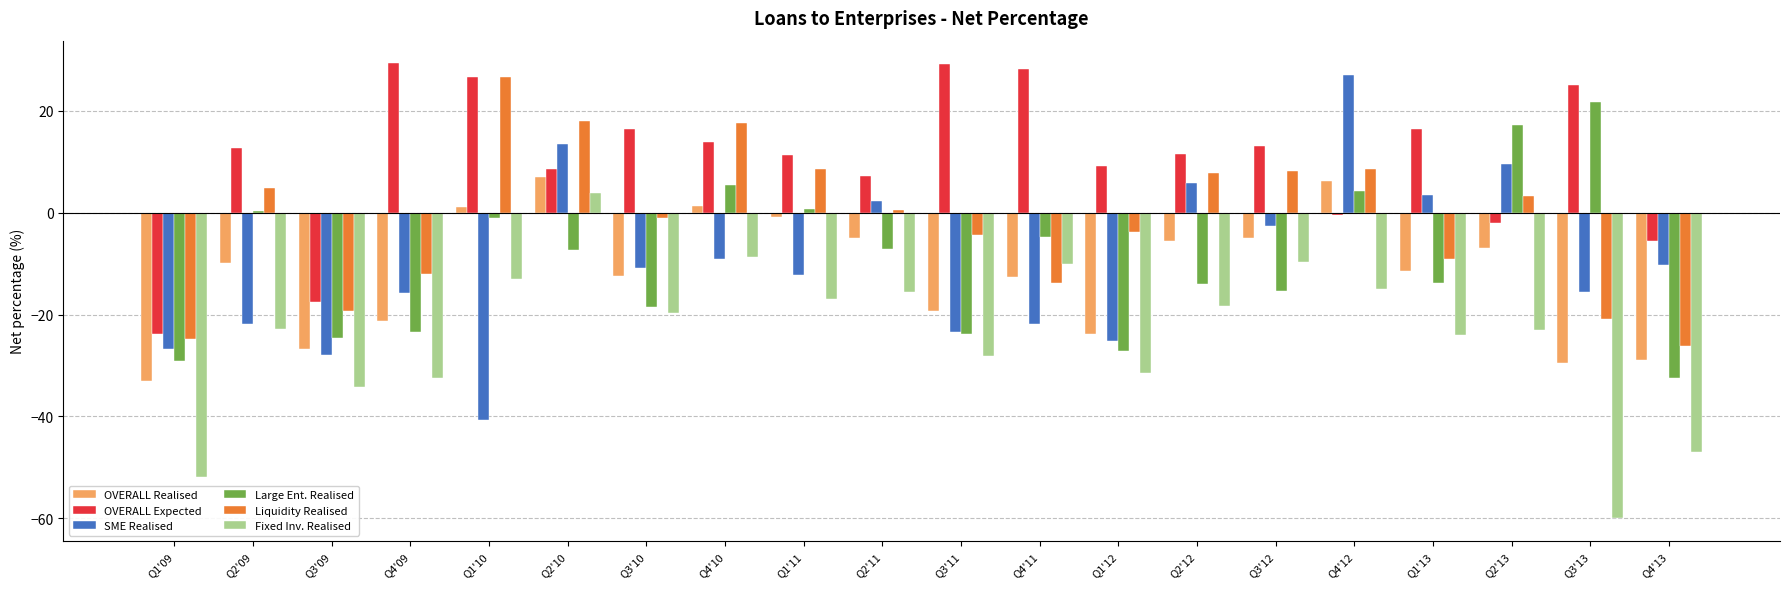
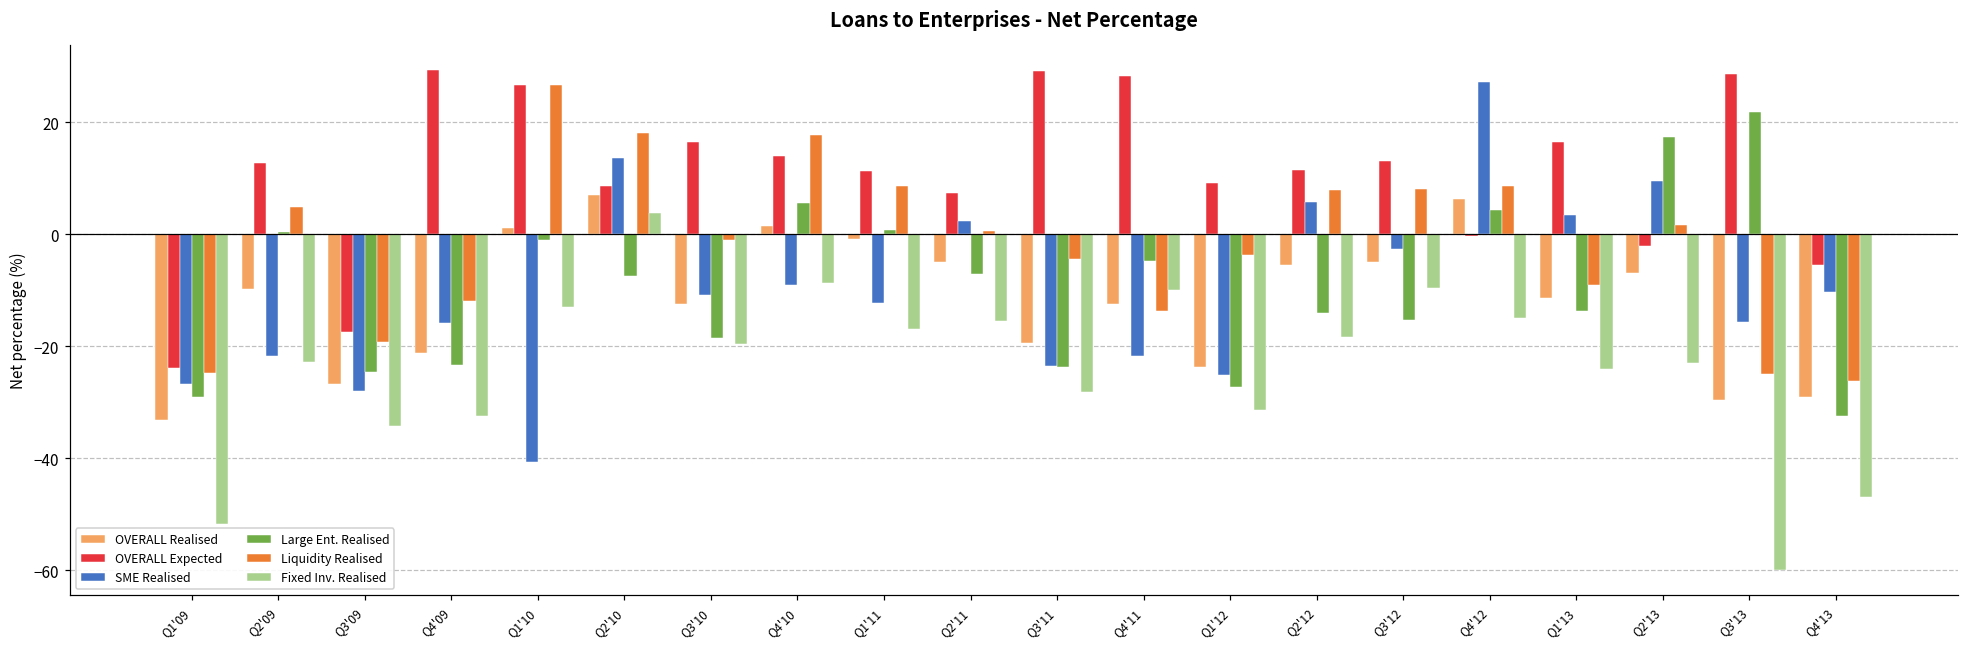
Liquidity Realised, Q2'13: 3 -> 2
OVERALL Expected, Q3'13: 25 -> 29
Liquidity Realised, Q3'13: -21 -> -25
